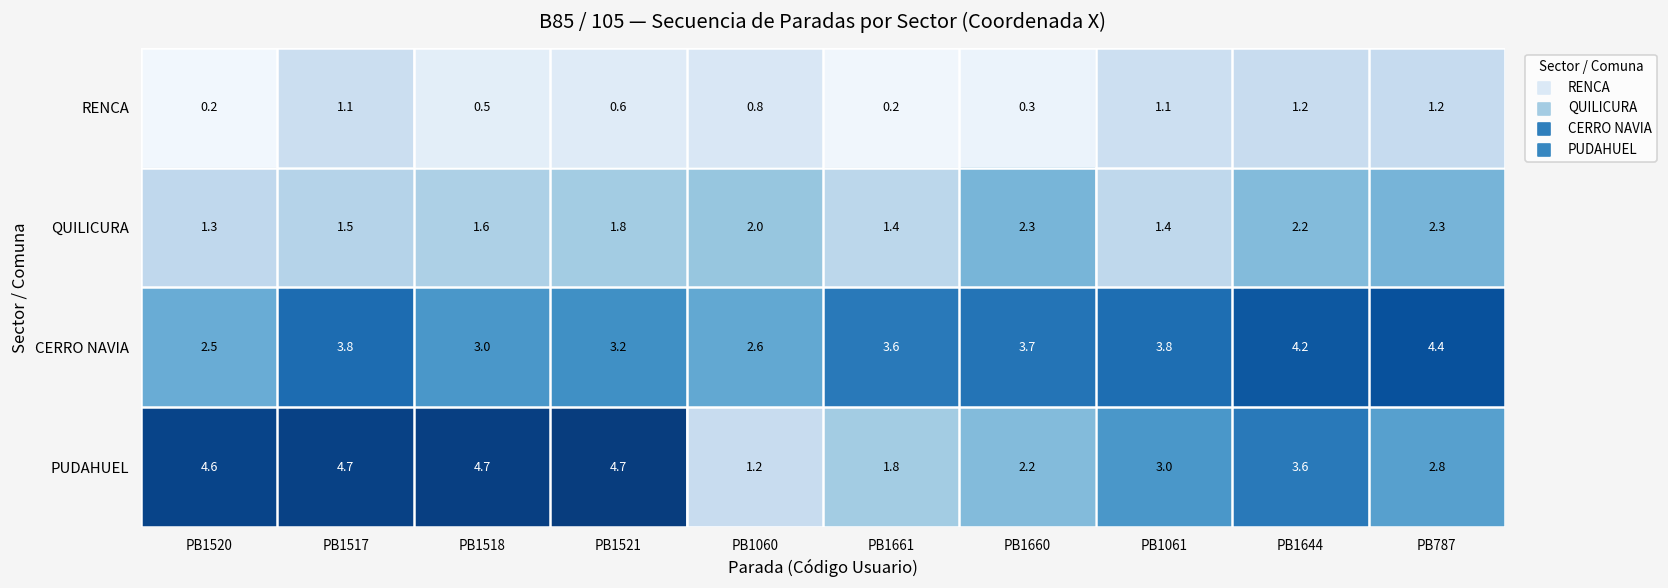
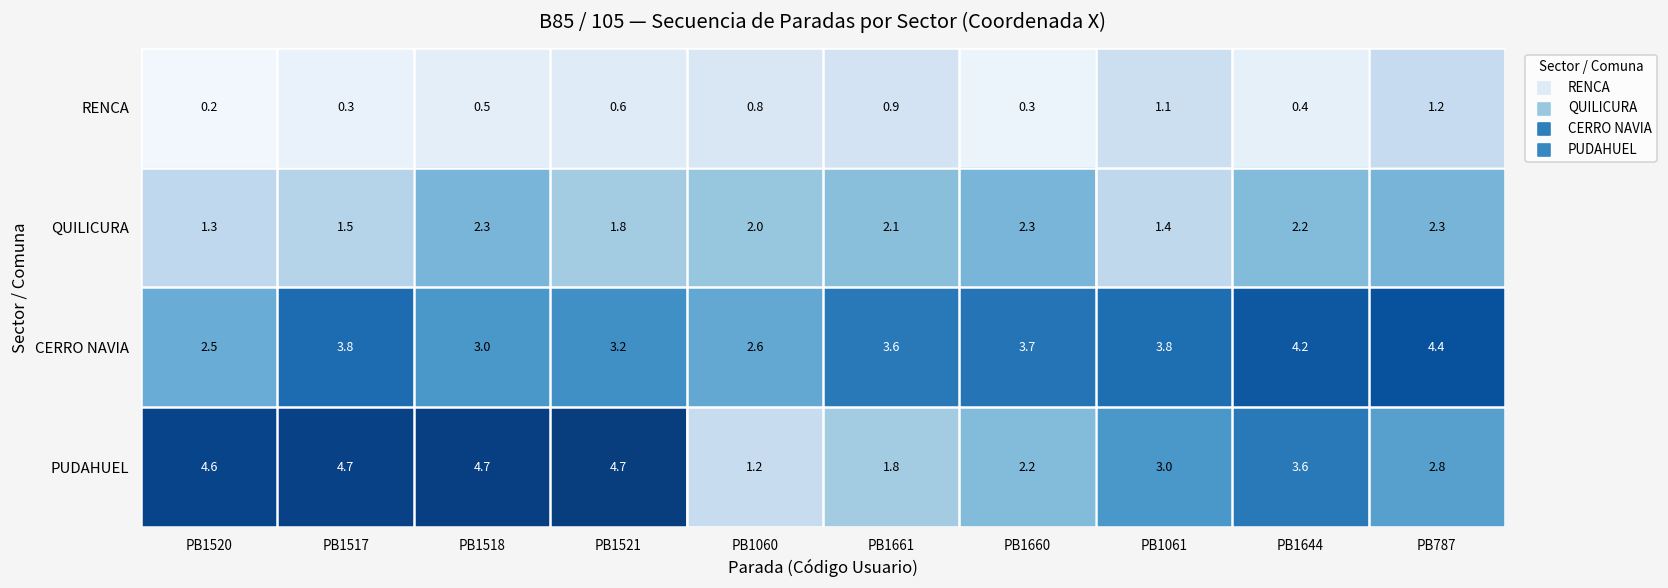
RENCA, PB1517: 1.1 -> 0.3
RENCA, PB1661: 0.2 -> 0.9
RENCA, PB1644: 1.2 -> 0.4
QUILICURA, PB1518: 1.6 -> 2.3
QUILICURA, PB1661: 1.4 -> 2.1
